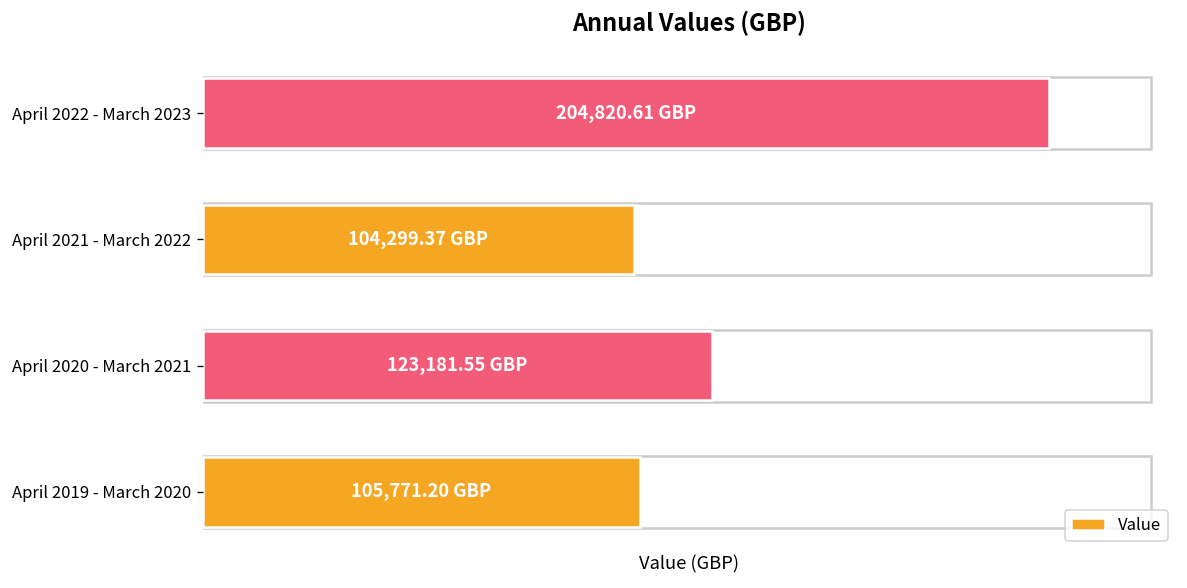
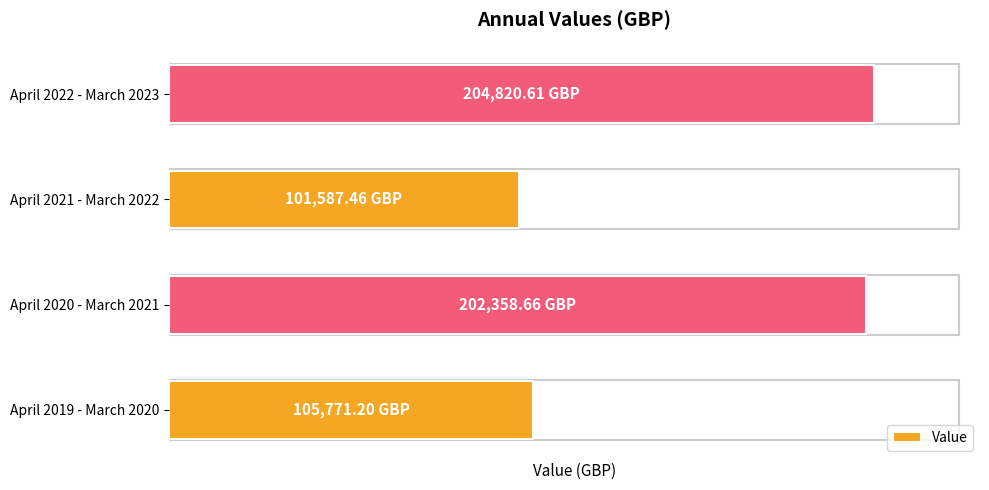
April 2021 - March 2022: 104,299.37 -> 101,587.46
April 2020 - March 2021: 123,181.55 -> 202,358.66
